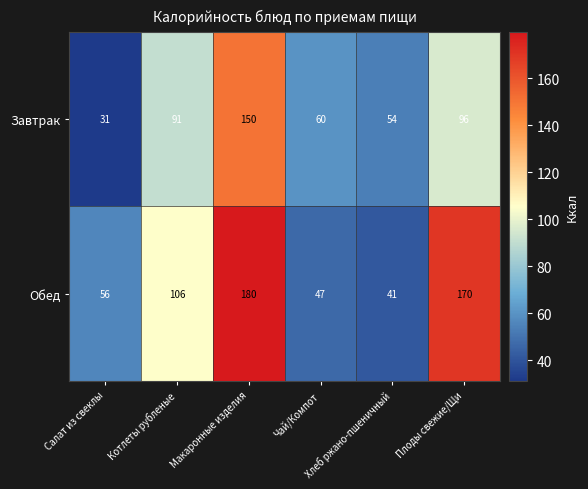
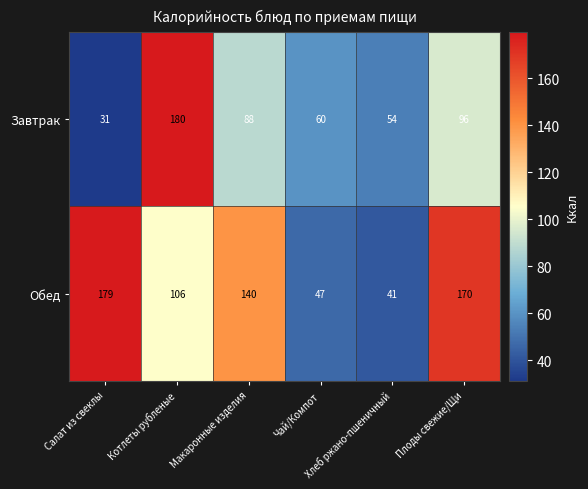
Завтрак, Котлеты рубленые: 91 -> 180
Завтрак, Макаронные изделия: 150 -> 88
Обед, Салат из свеклы: 56 -> 179
Обед, Макаронные изделия: 180 -> 140
